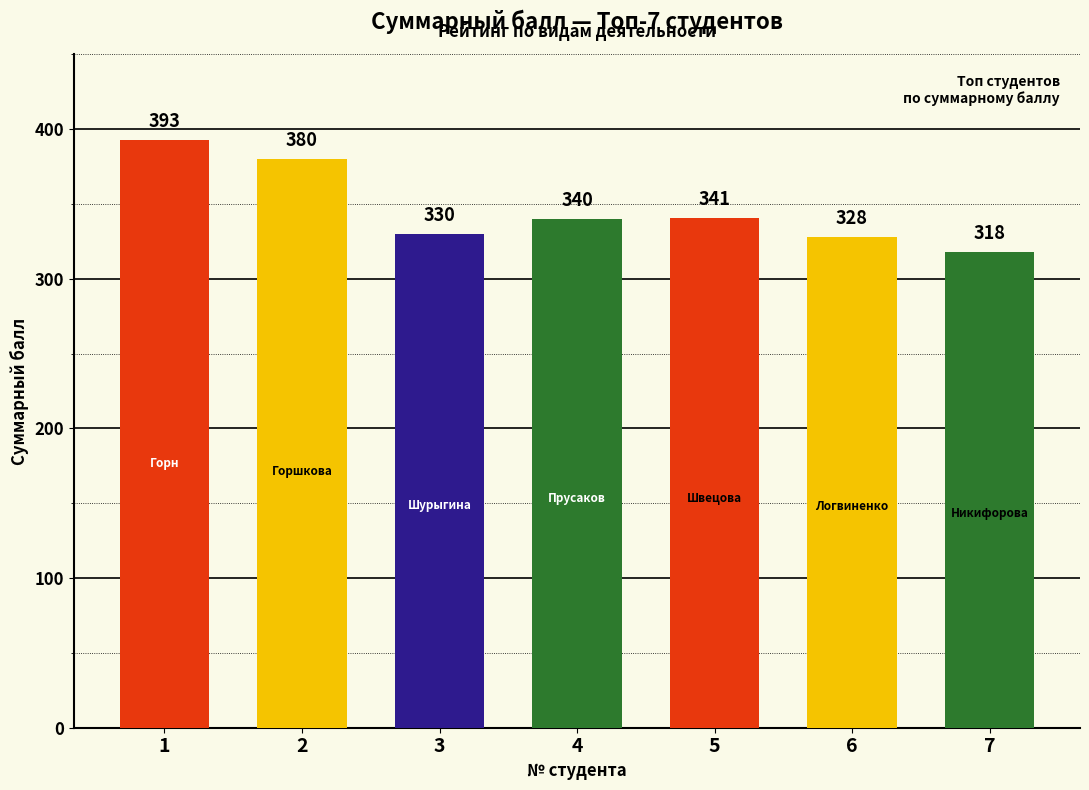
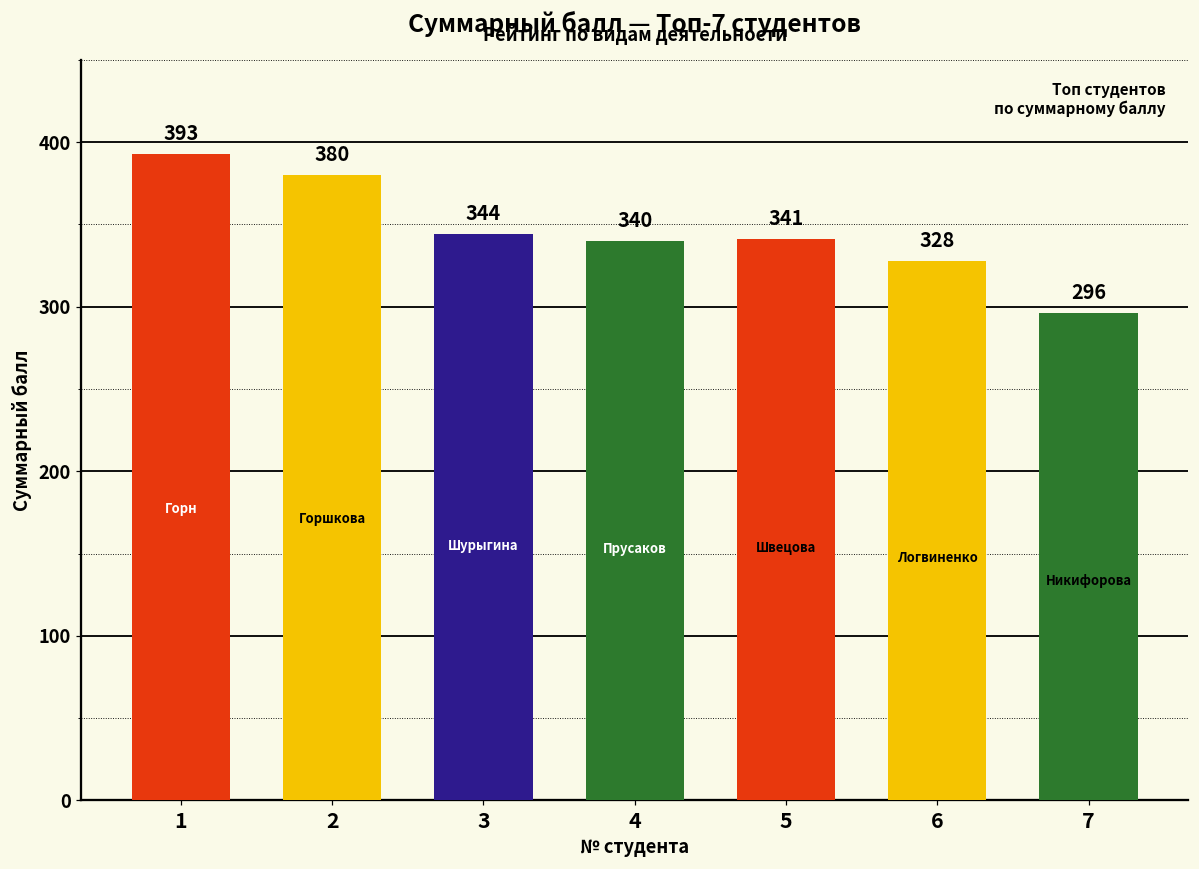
3: 330 -> 344
7: 318 -> 296
